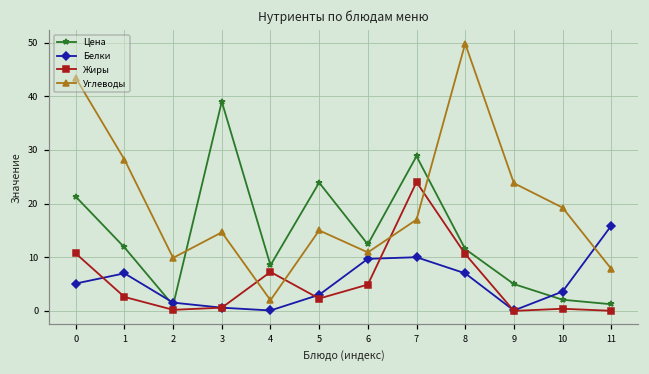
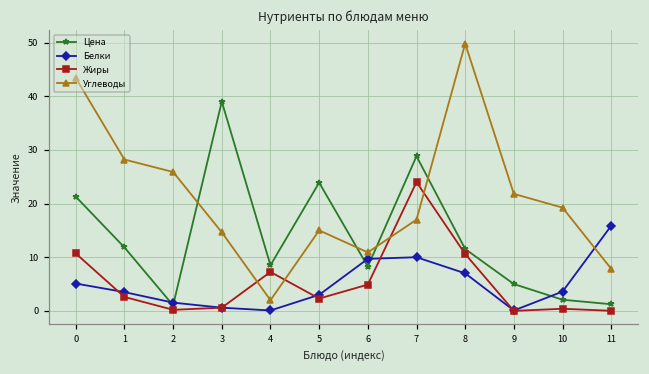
Белки, 1: 7 -> 4
Углеводы, 2: 10 -> 26
Цена, 6: 12 -> 8
Углеводы, 9: 24 -> 22
